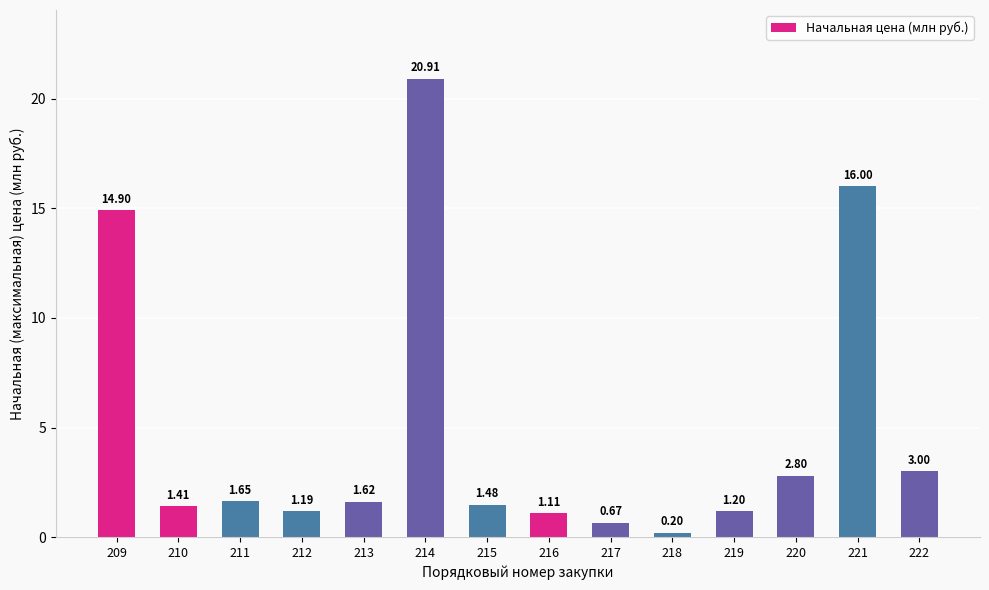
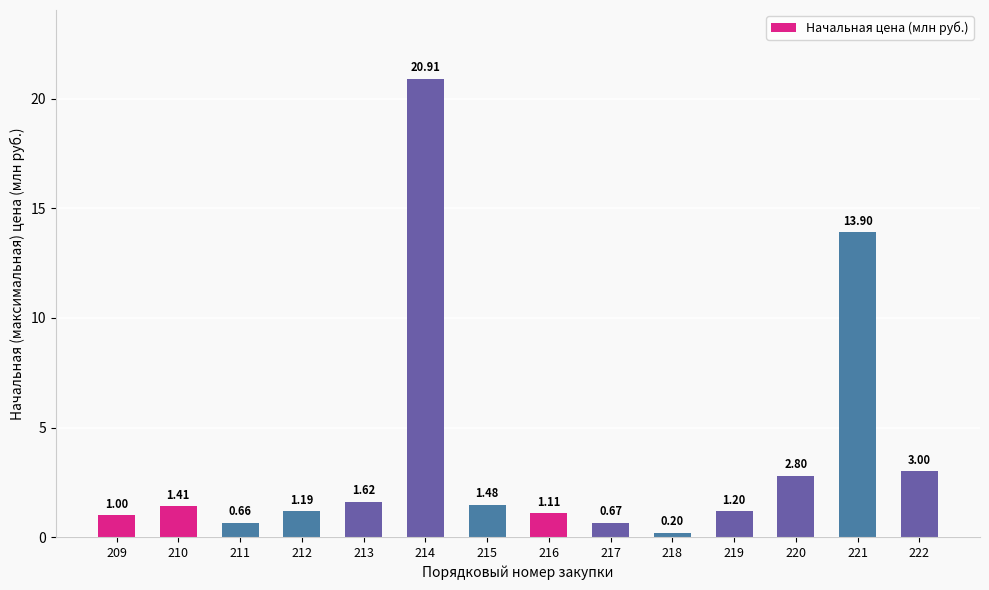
209: 14.90 -> 1.00
211: 1.65 -> 0.66
221: 16.00 -> 13.90
